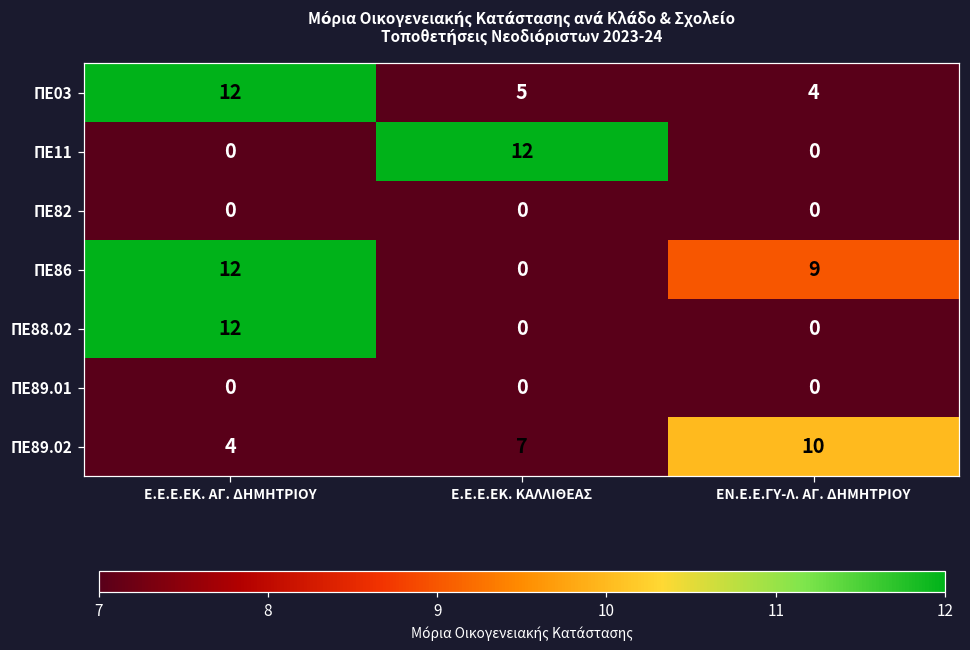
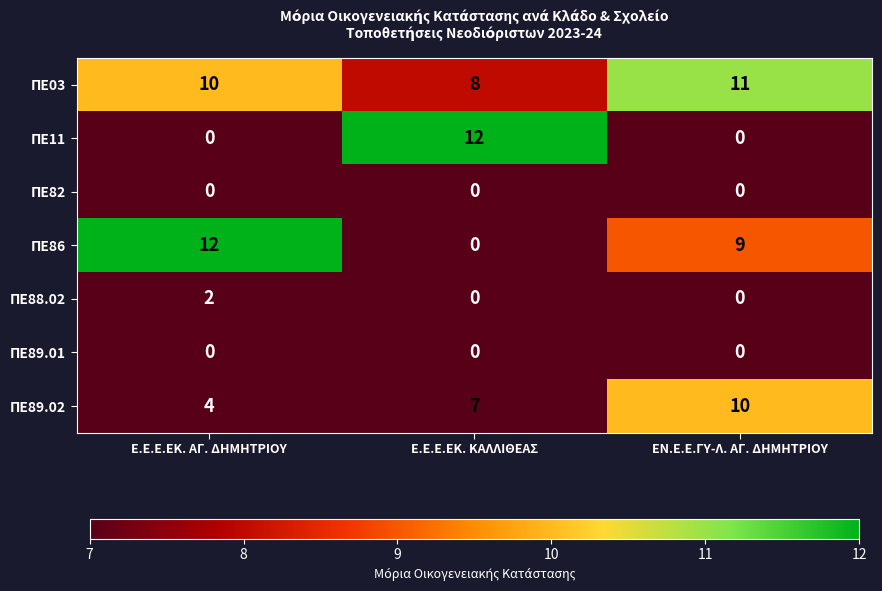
ΠΕ03, Ε.Ε.Ε.ΕΚ. ΑΓ. ΔΗΜΗΤΡΙΟΥ: 12 -> 10
ΠΕ03, Ε.Ε.Ε.ΕΚ. ΚΑΛΛΙΘΕΑΣ: 5 -> 8
ΠΕ03, ΕΝ.Ε.Ε.ΓΥ-Λ. ΑΓ. ΔΗΜΗΤΡΙΟΥ: 4 -> 11
ΠΕ88.02, Ε.Ε.Ε.ΕΚ. ΑΓ. ΔΗΜΗΤΡΙΟΥ: 12 -> 2
